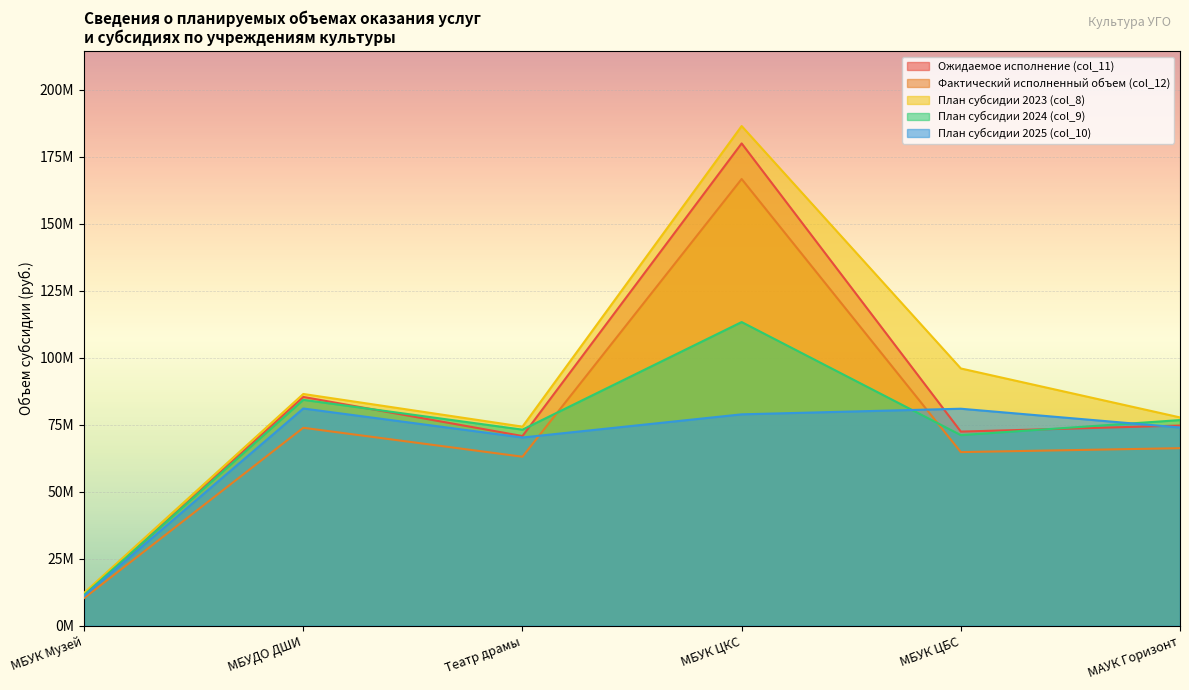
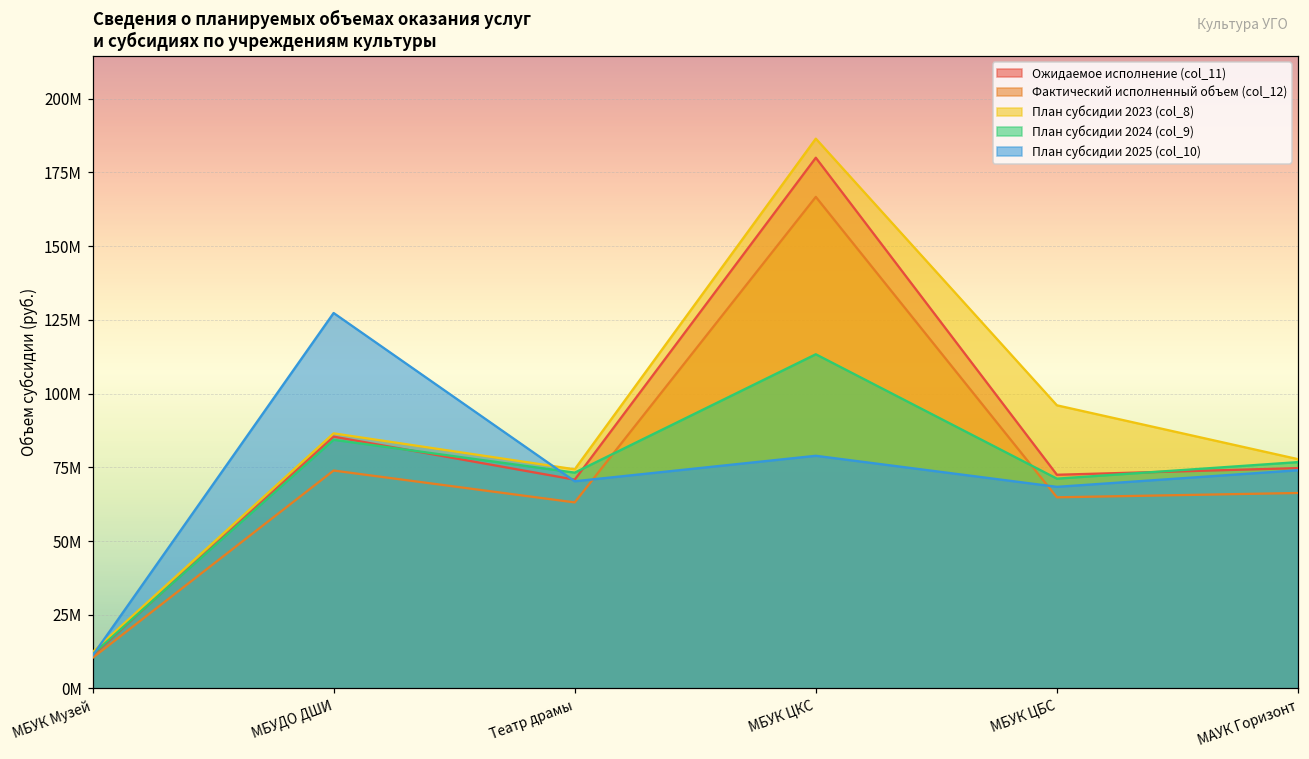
План субсидии 2025 (col_10), МБУДО ДШИ: 81000000 -> 127000000
План субсидии 2025 (col_10), МБУК ЦБС: 81000000 -> 68000000
